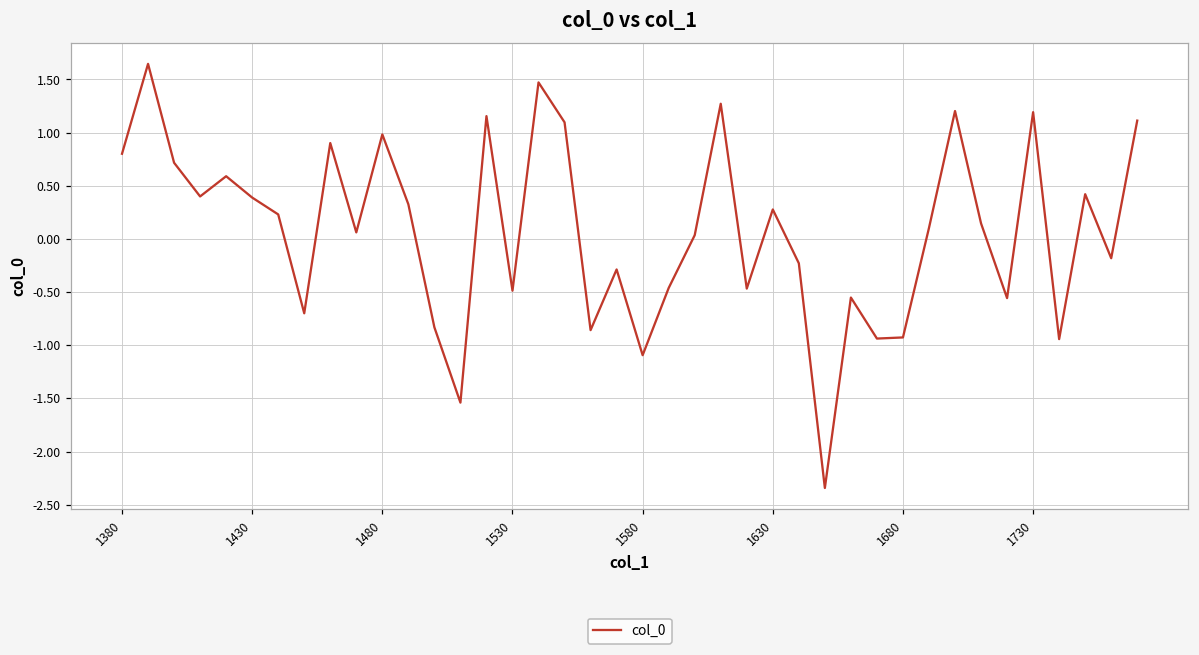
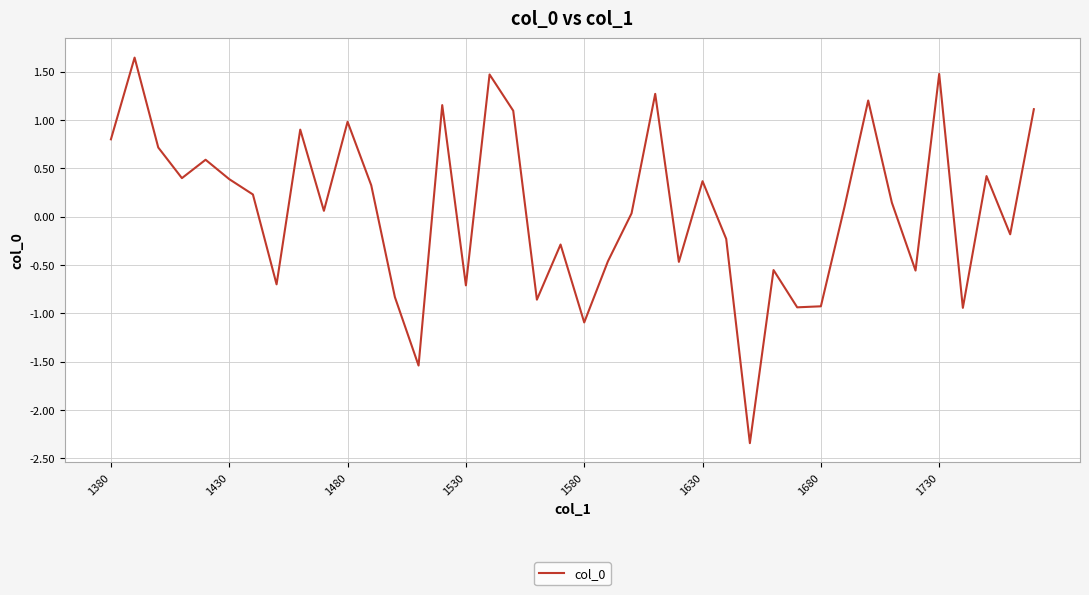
1530: -0.5 -> -0.7
1630: 0.3 -> 0.4
1730: 1.2 -> 1.5
